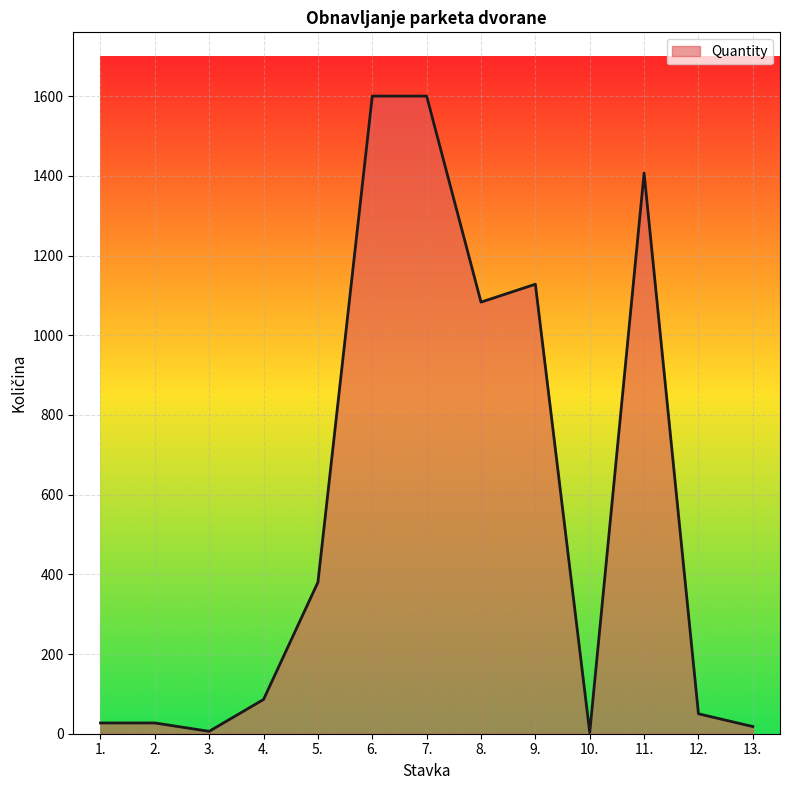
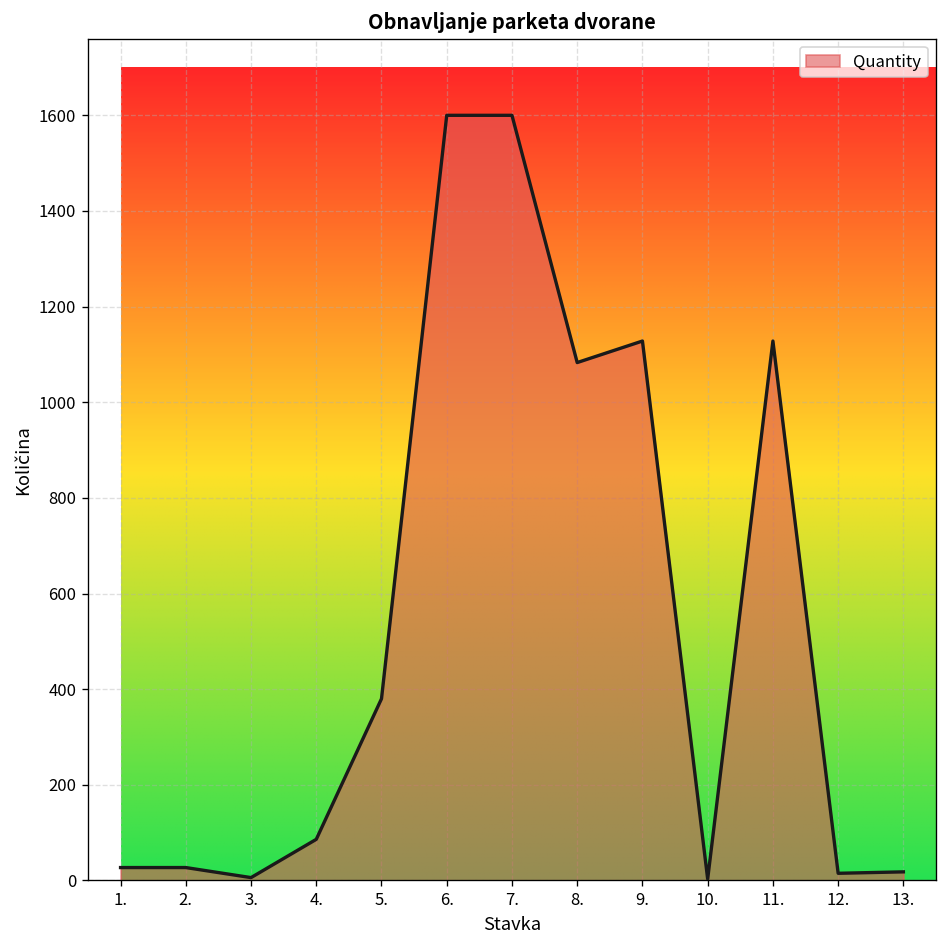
11.: 1410 -> 1130
12.: 50 -> 20
